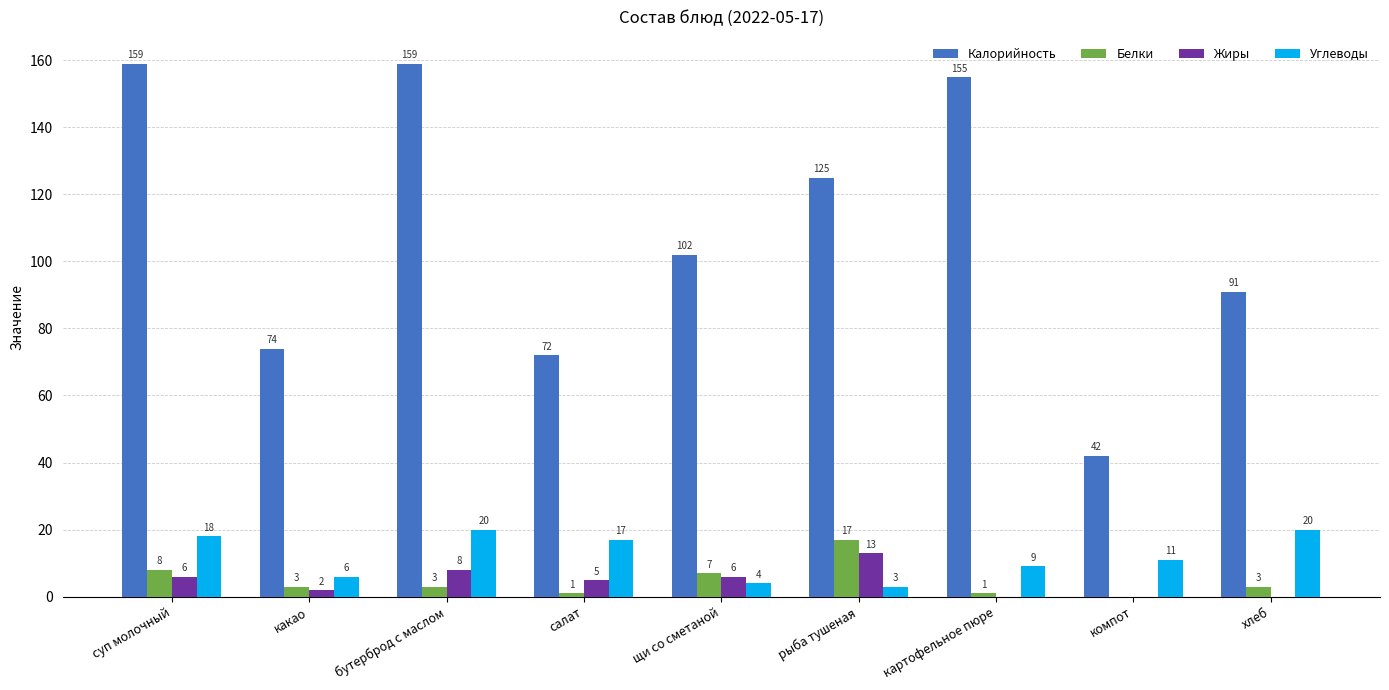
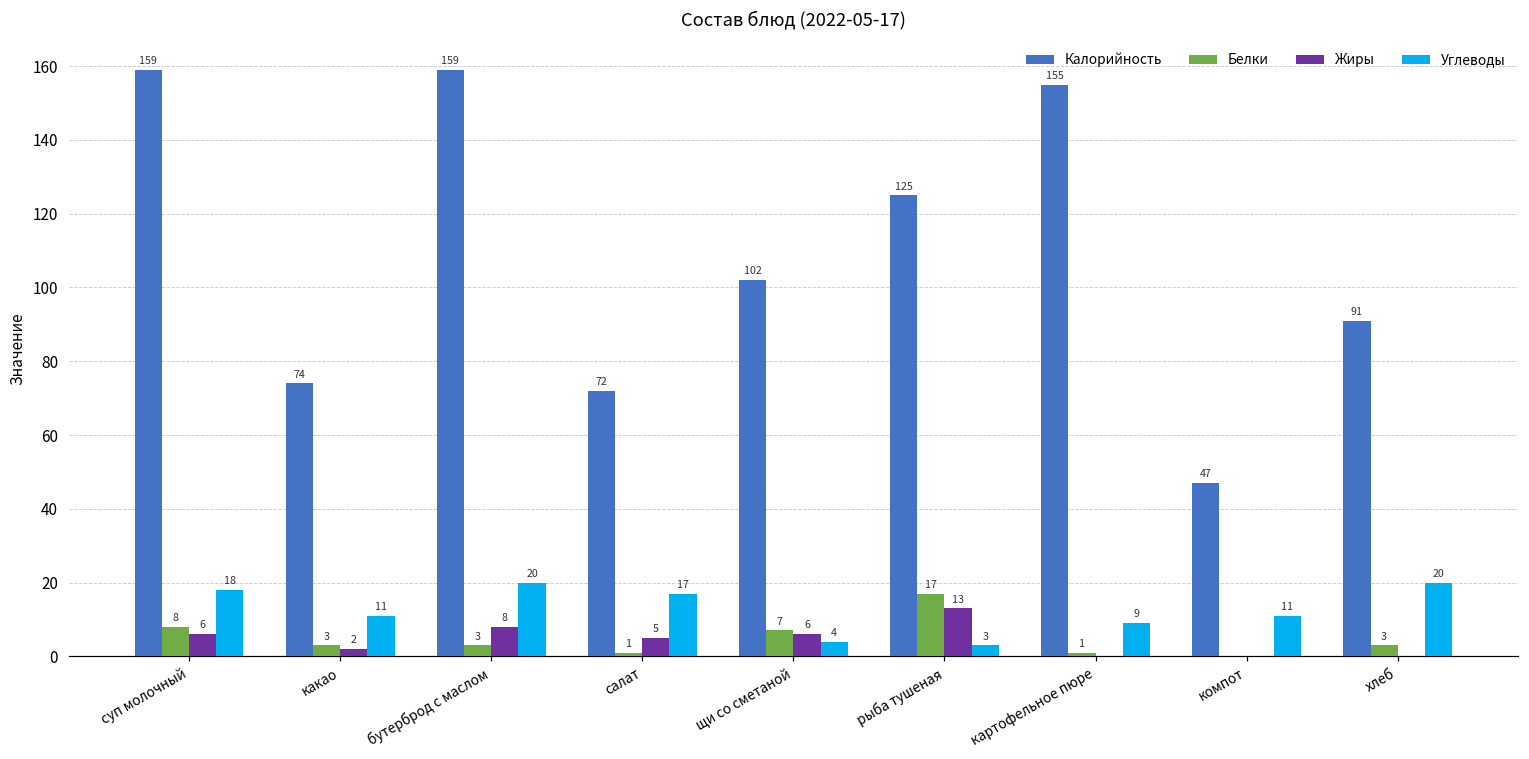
Углеводы, какао: 6 -> 11
Калорийность, компот: 42 -> 47
